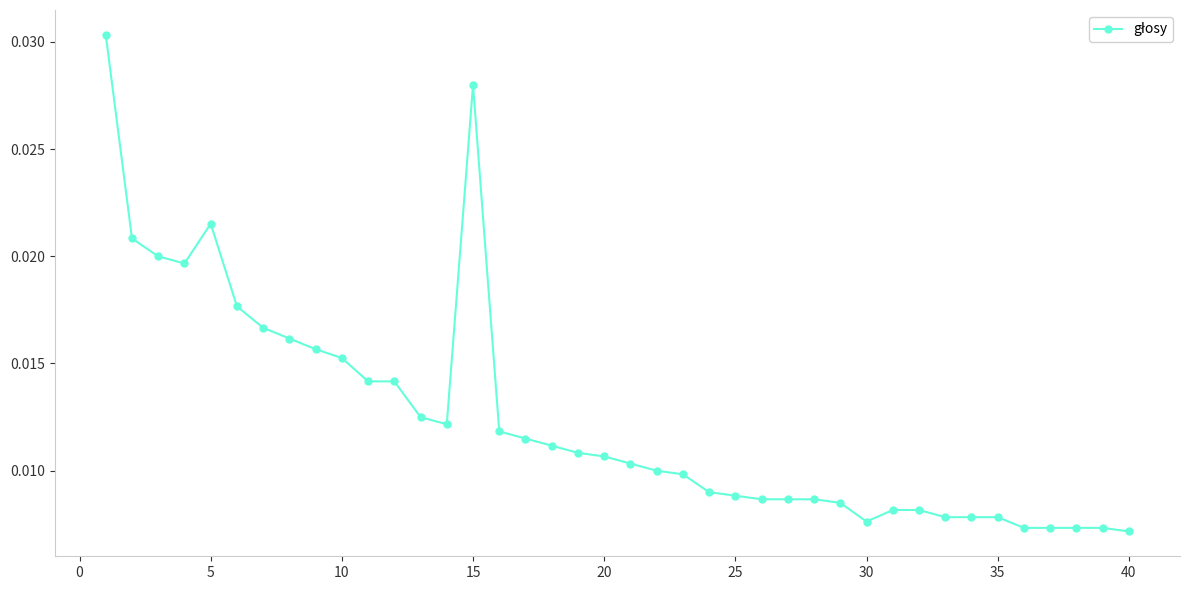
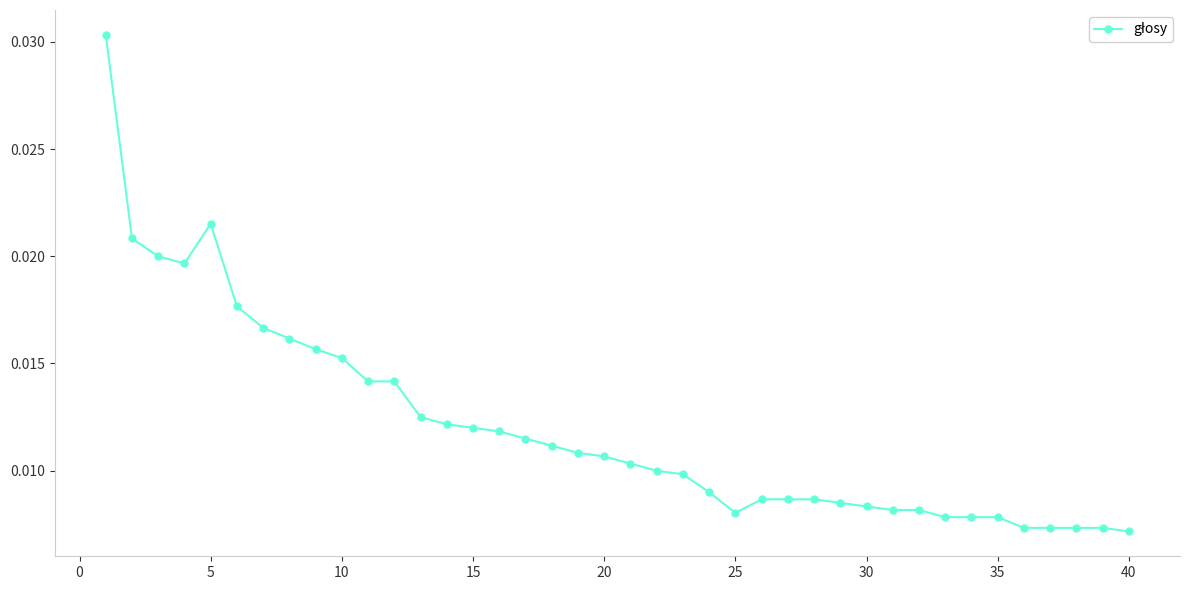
15: 0.0280 -> 0.0120
25: 0.0088 -> 0.0080
30: 0.0076 -> 0.0083
